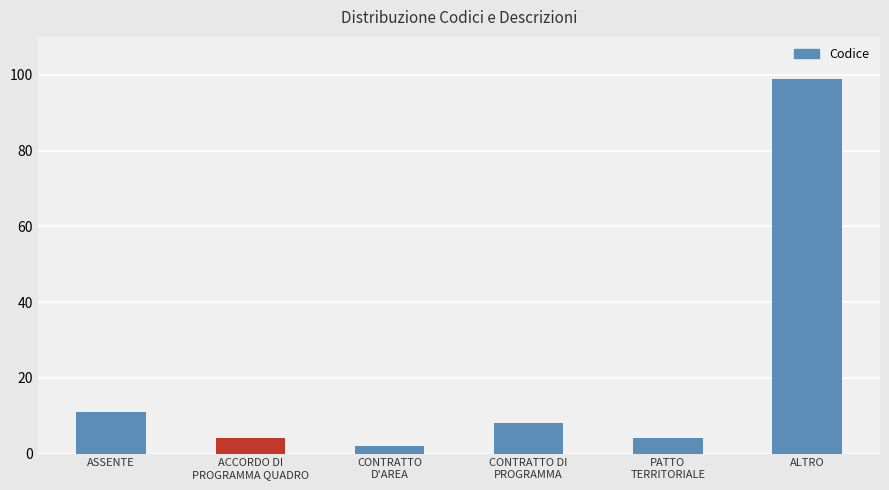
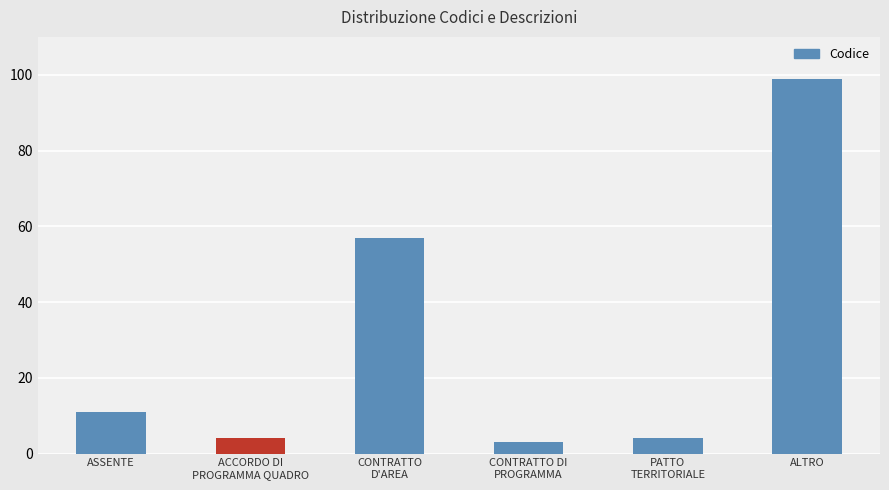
CONTRATTO D'AREA: 2 -> 57
CONTRATTO DI PROGRAMMA: 8 -> 3
